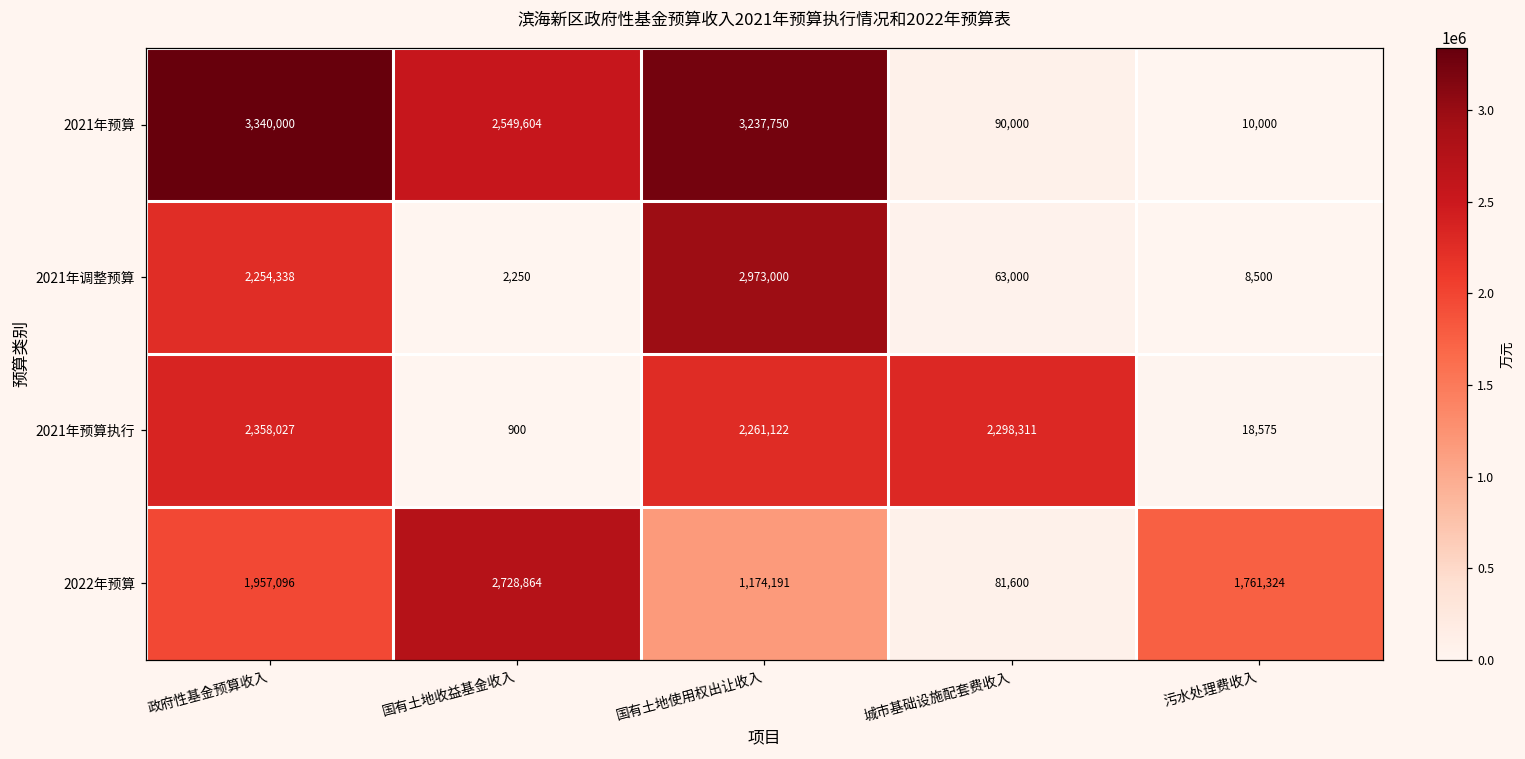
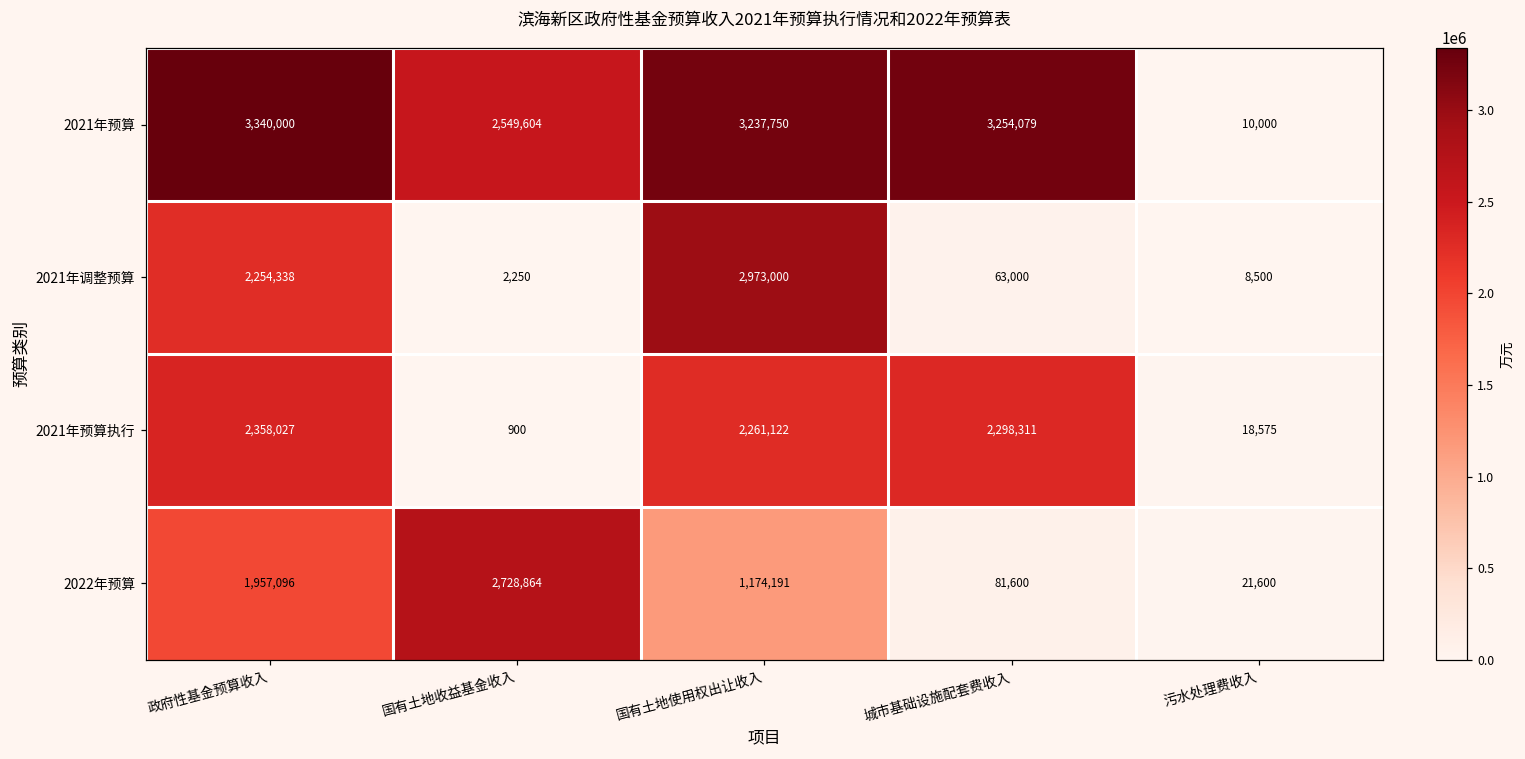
2021年预算, 城市基础设施配套费收入: 90,000 -> 3,254,079
2022年预算, 污水处理费收入: 1,761,324 -> 21,600
